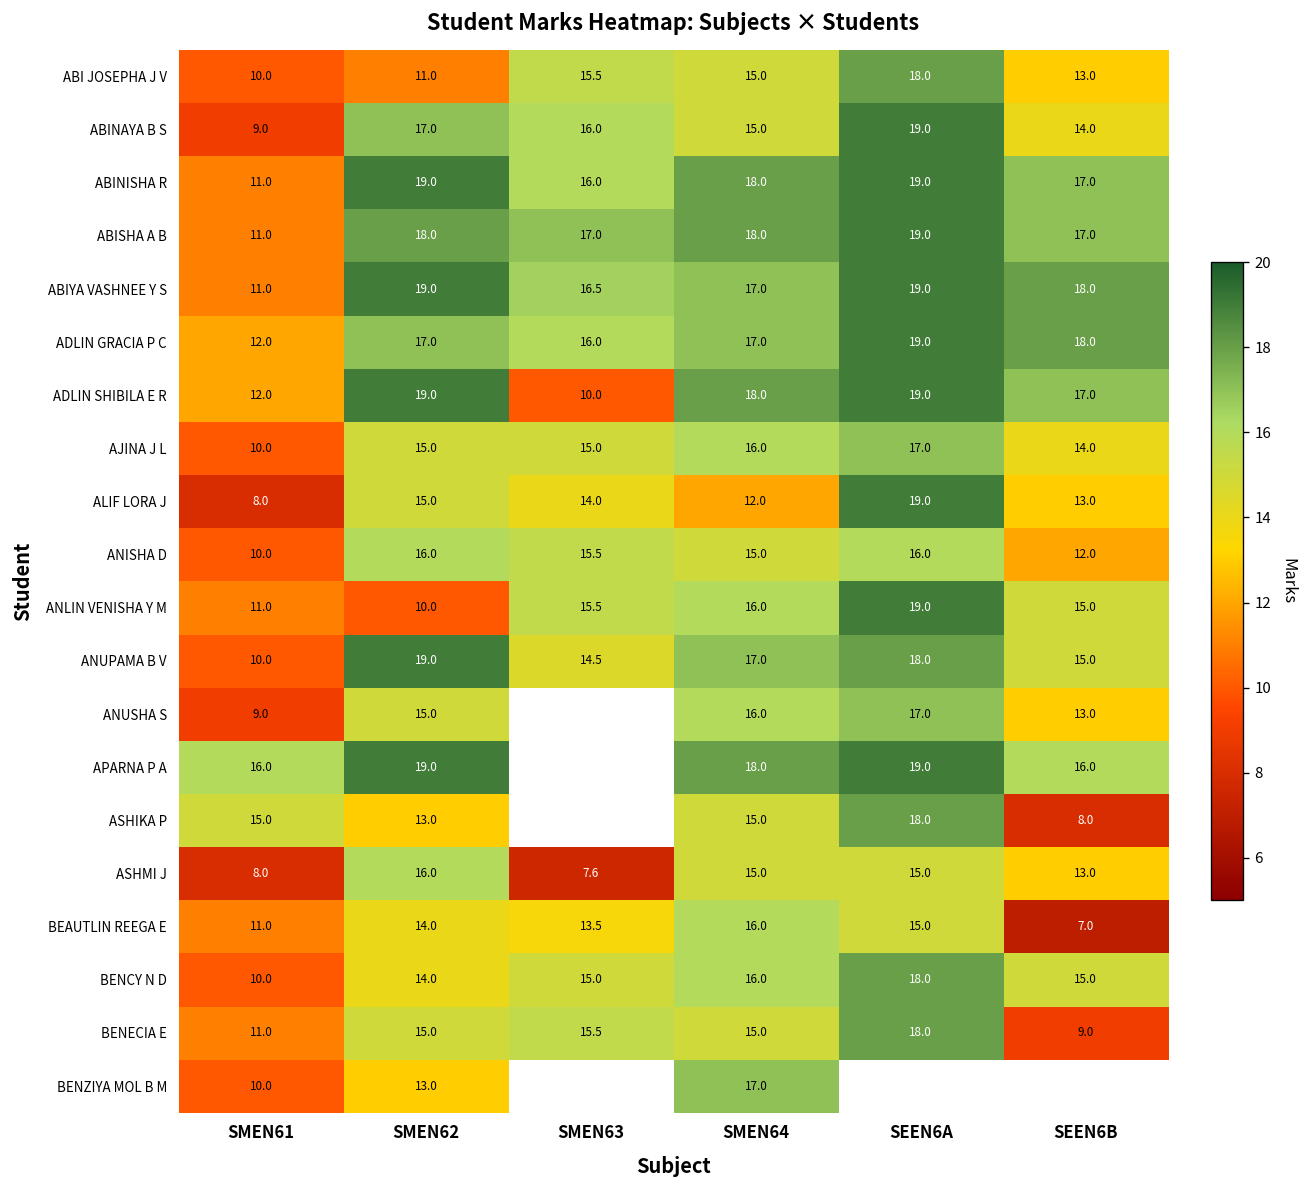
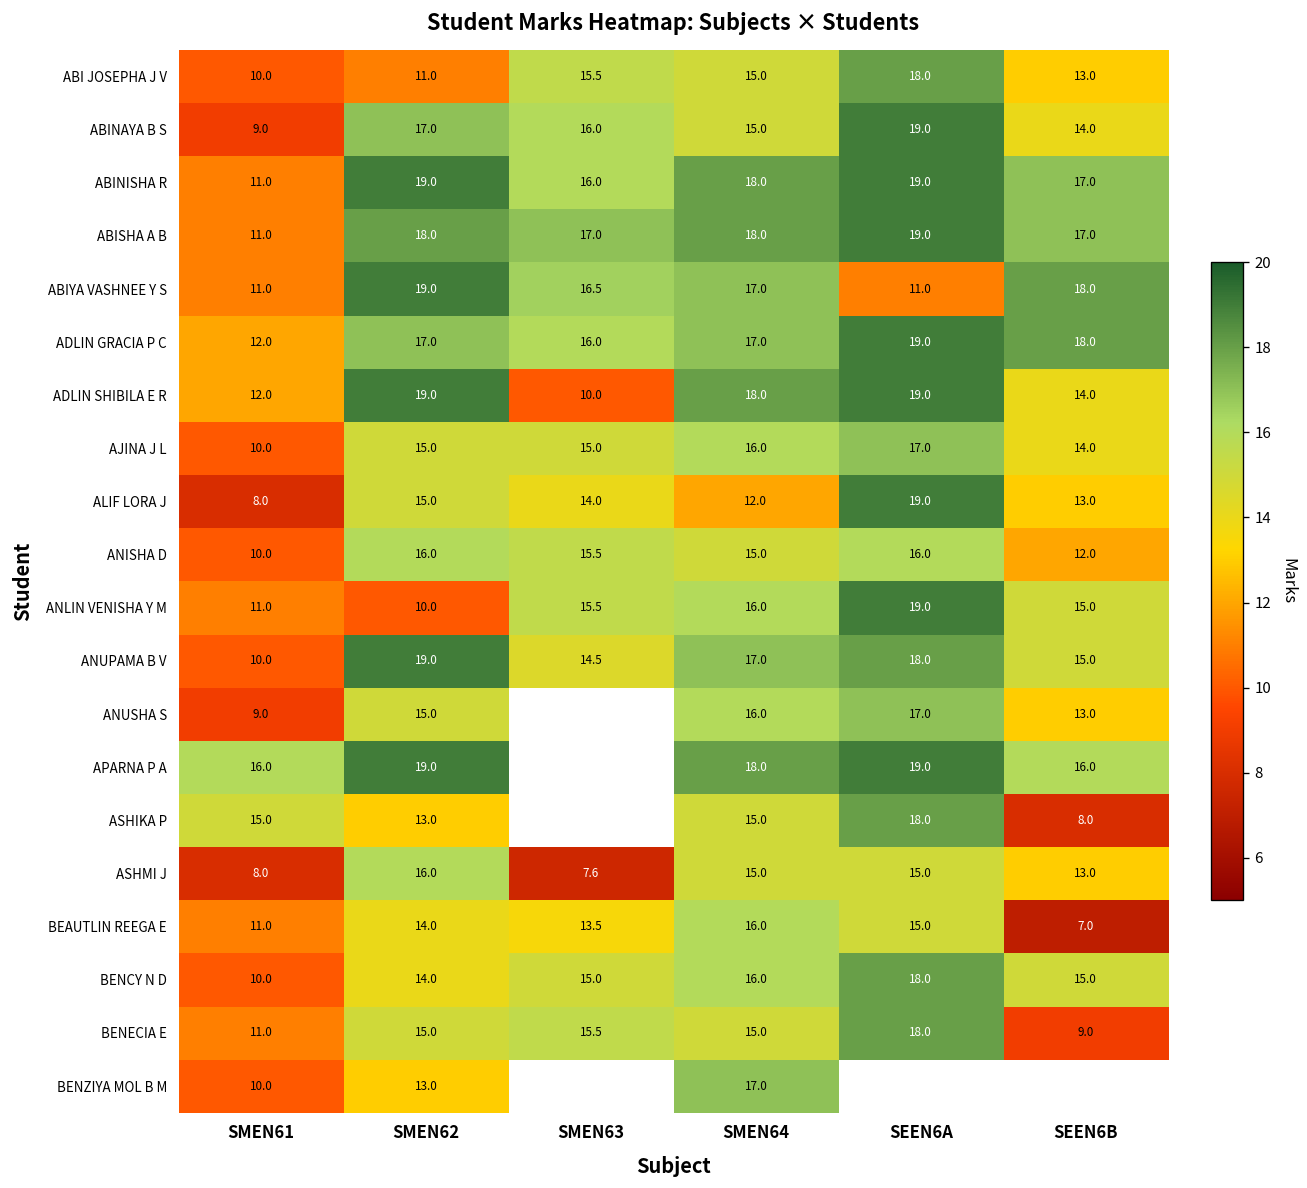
ABIYA VASHNEE Y S, SEEN6A: 19.0 -> 11.0
ADLIN SHIBILA E R, SEEN6B: 17.0 -> 14.0
